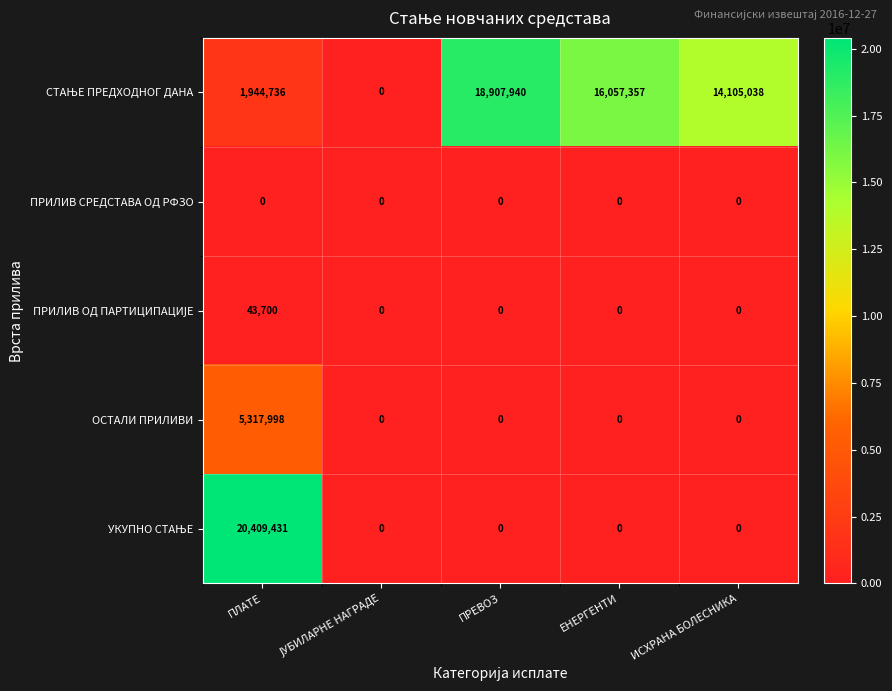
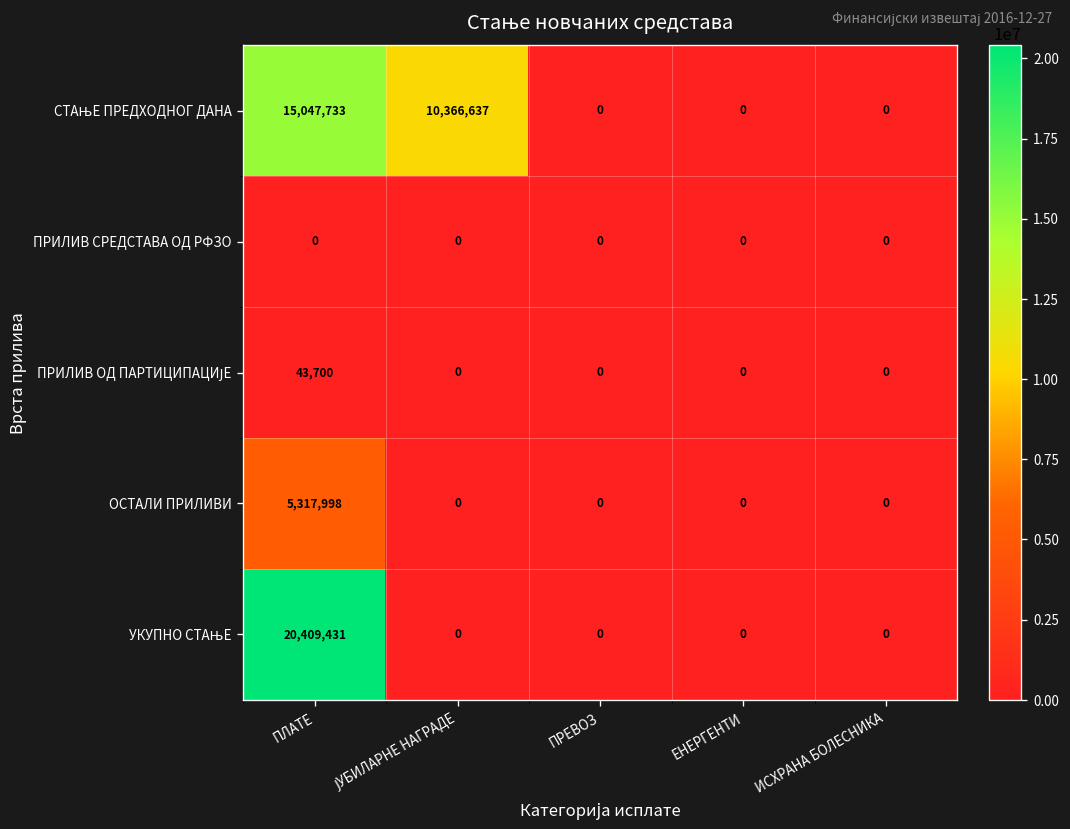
СТАЊЕ ПРЕДХОДНОГ ДАНА, ПЛАТЕ: 1,944,736 -> 15,047,733
СТАЊЕ ПРЕДХОДНОГ ДАНА, ЈУБИЛАРНЕ НАГРАДЕ: 0 -> 10,366,637
СТАЊЕ ПРЕДХОДНОГ ДАНА, ПРЕВОЗ: 18,907,940 -> 0
СТАЊЕ ПРЕДХОДНОГ ДАНА, ЕНЕРГЕНТИ: 16,057,357 -> 0
СТАЊЕ ПРЕДХОДНОГ ДАНА, ИСХРАНА БОЛЕСНИКА: 14,105,038 -> 0
